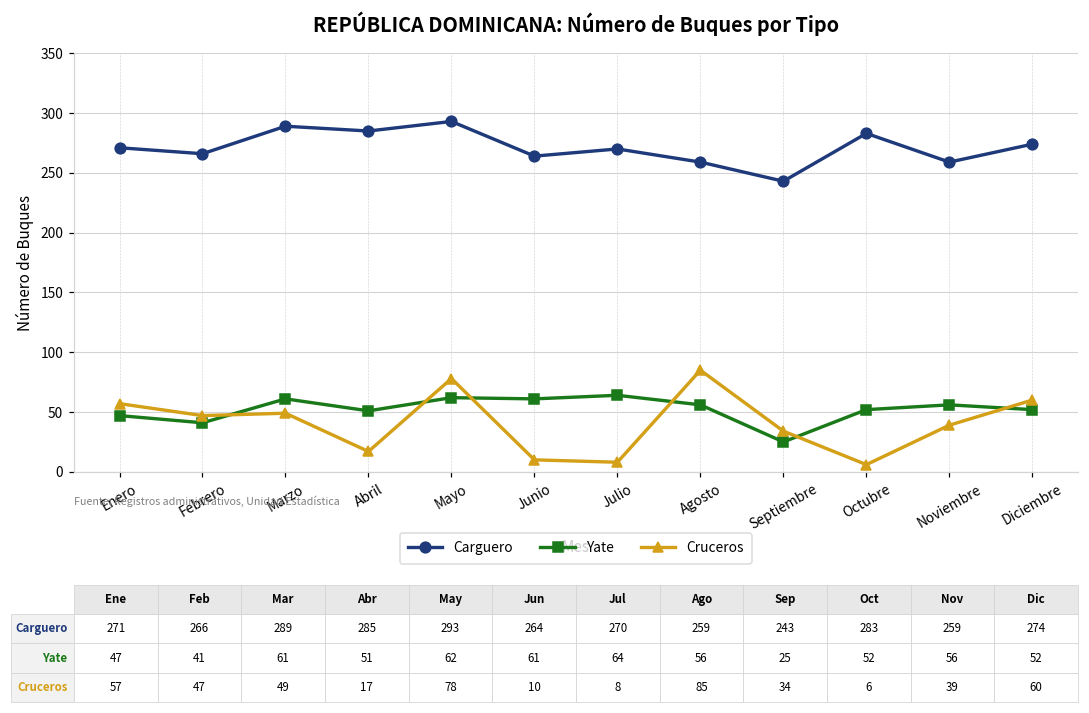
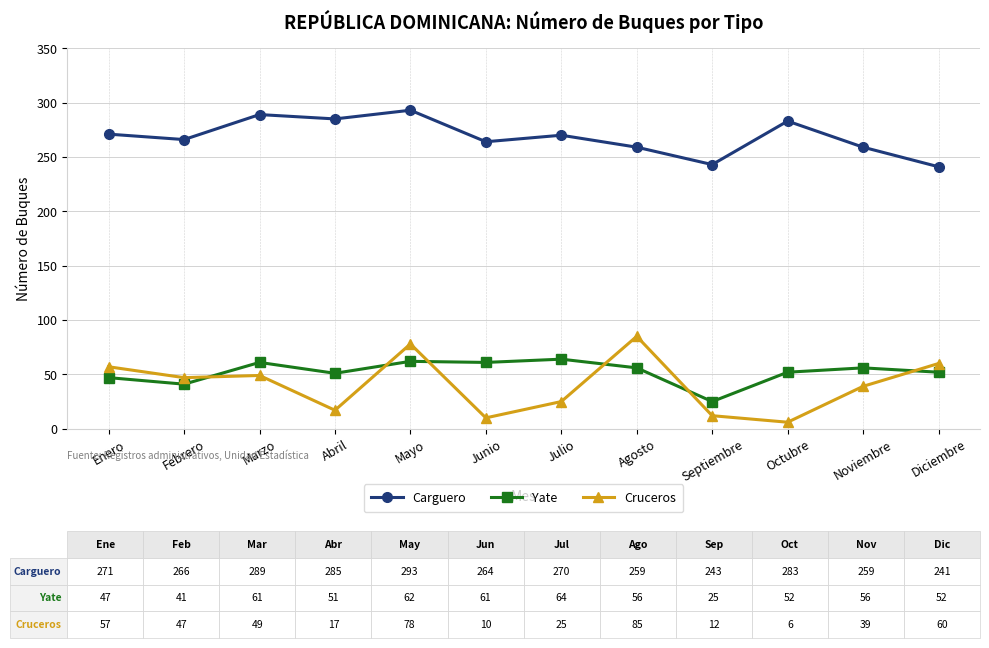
Cruceros, Julio: 8 -> 25
Cruceros, Septiembre: 34 -> 12
Carguero, Diciembre: 274 -> 241
